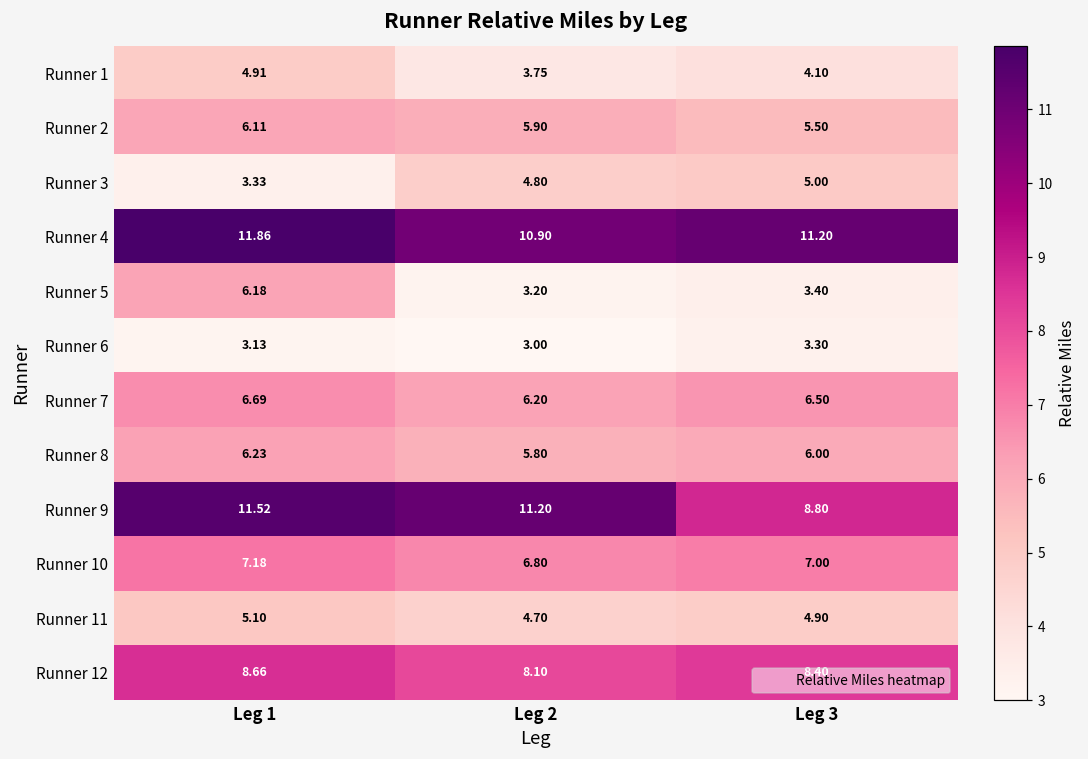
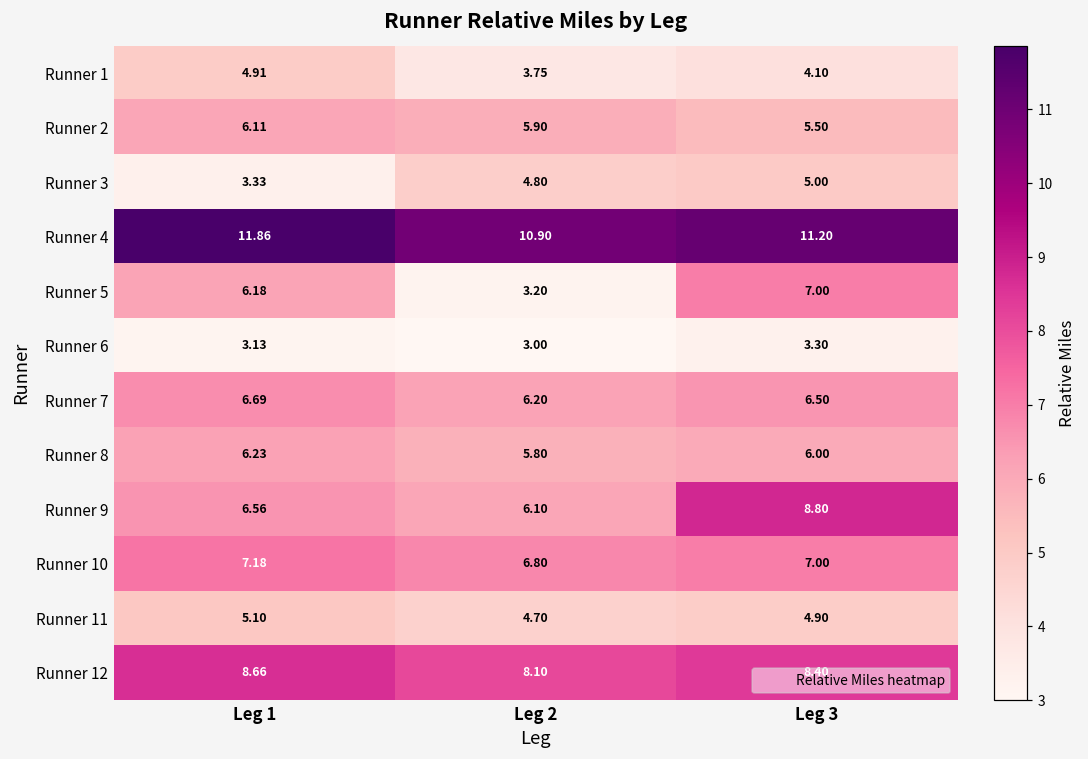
Runner 5, Leg 3: 3.40 -> 7.00
Runner 9, Leg 1: 11.52 -> 6.56
Runner 9, Leg 2: 11.20 -> 6.10
